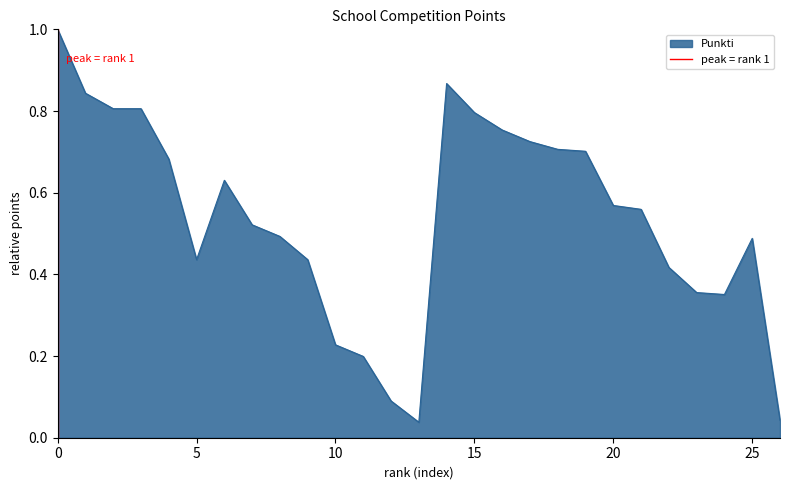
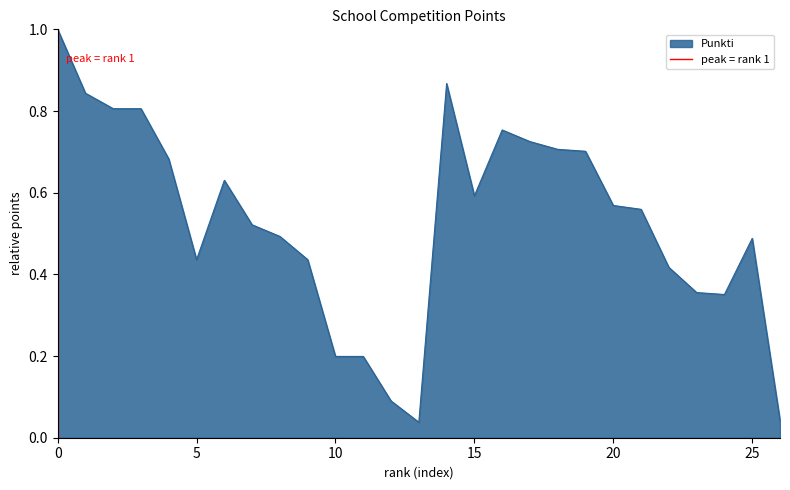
10: 0.23 -> 0.20
15: 0.80 -> 0.59
